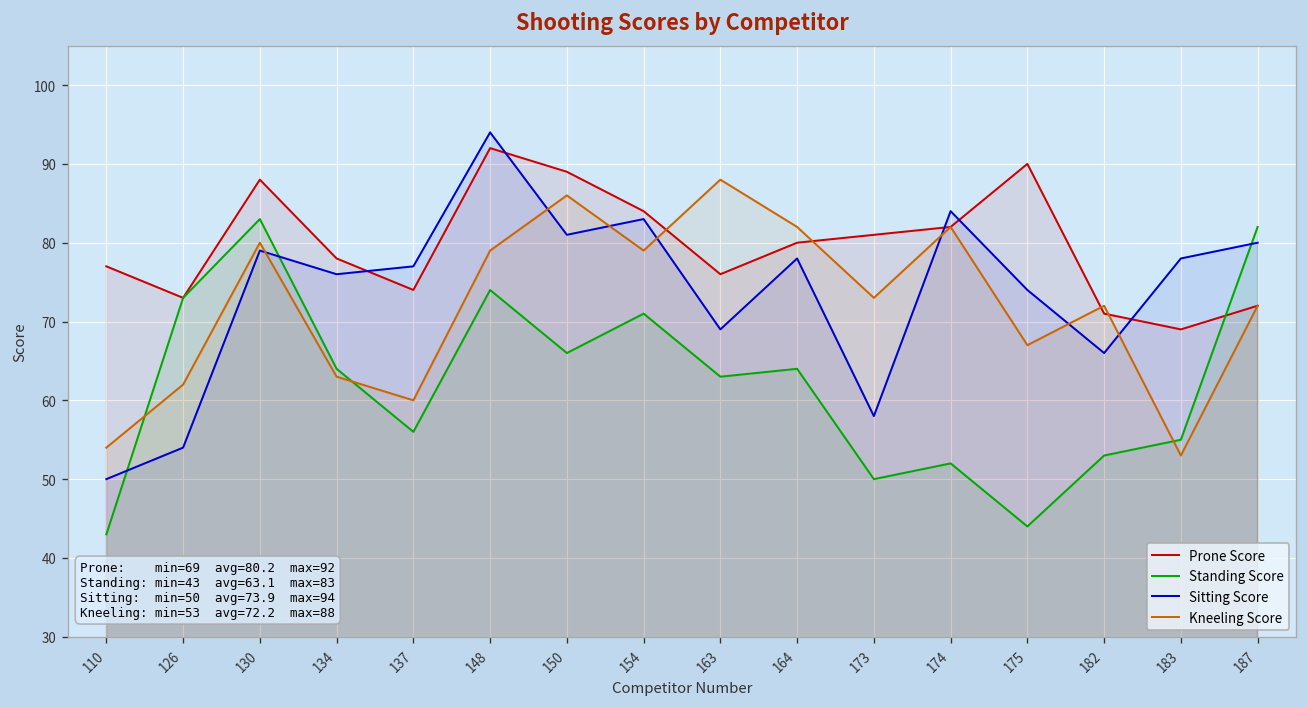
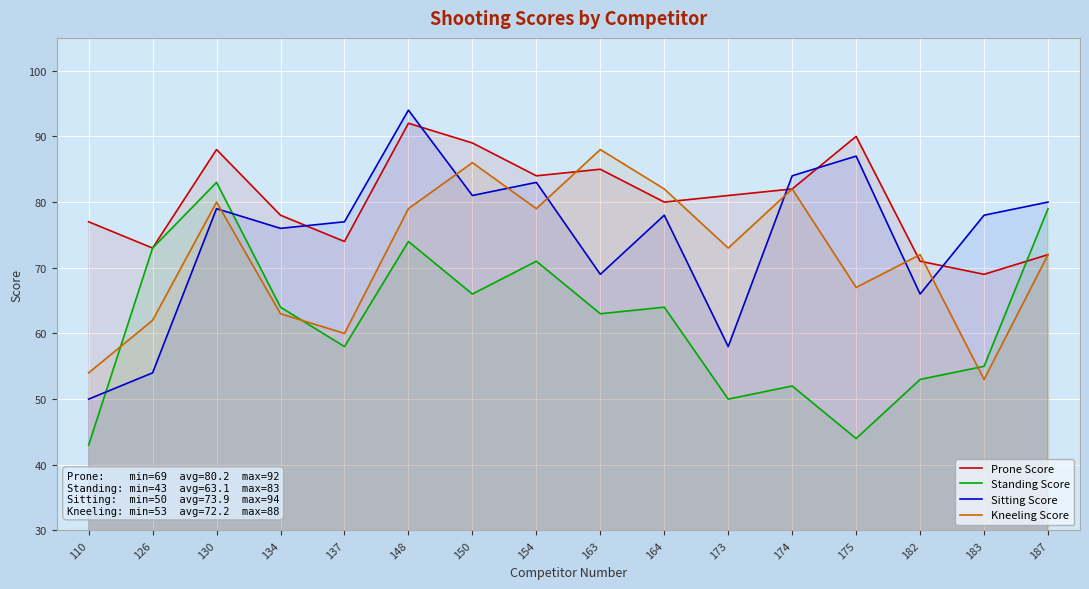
Standing Score, 137: 56 -> 58
Prone Score, 163: 76 -> 85
Sitting Score, 175: 74 -> 87
Standing Score, 187: 82 -> 79
